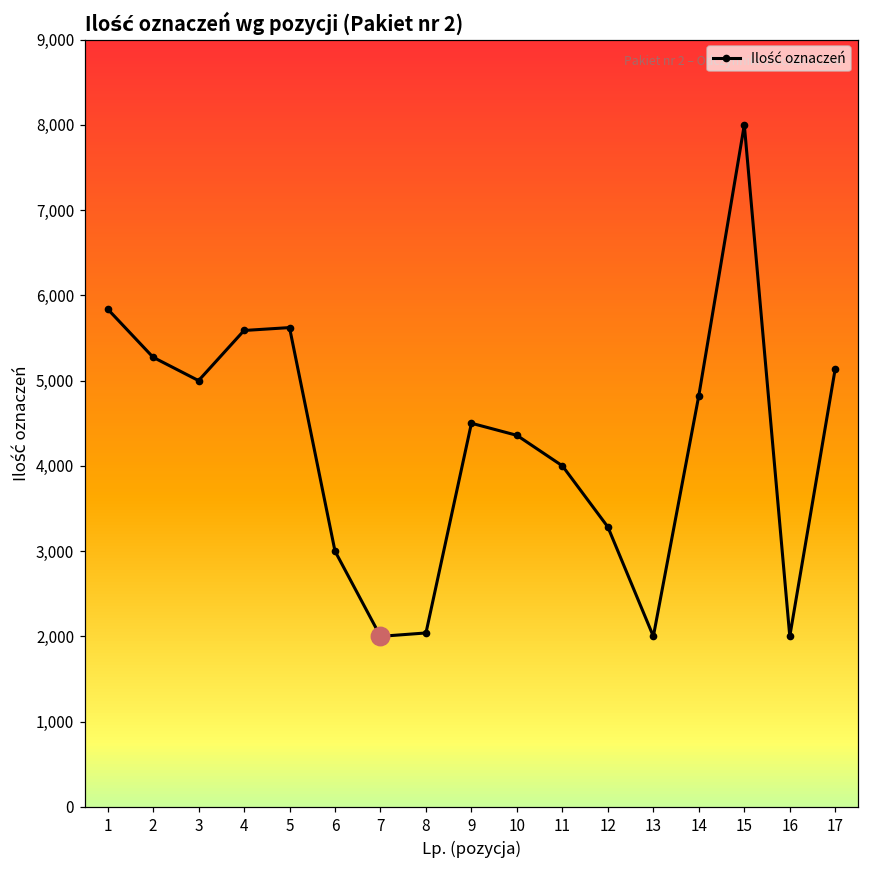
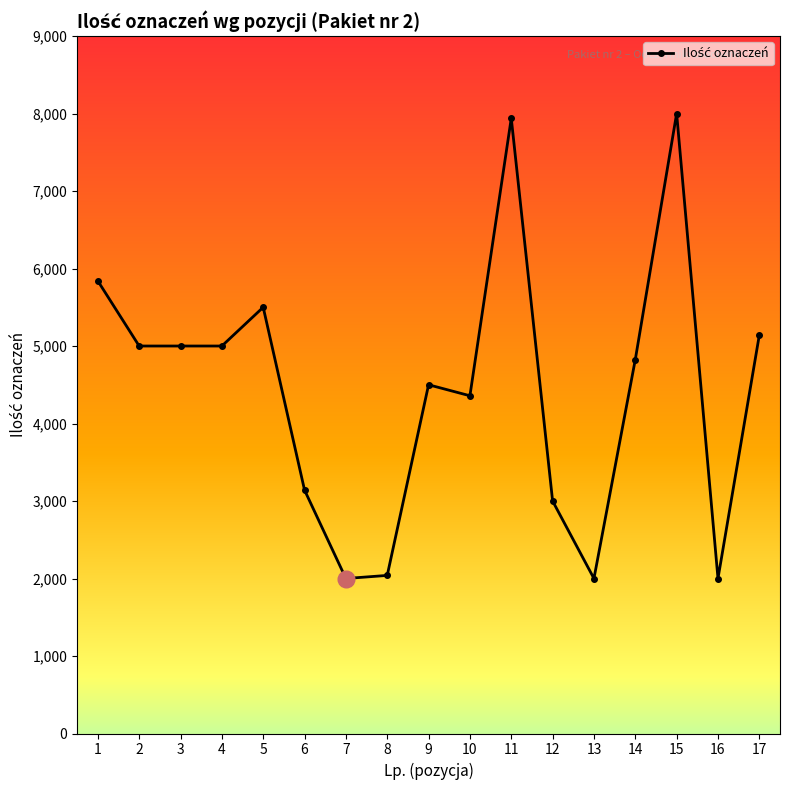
Ilość oznaczeń, 2: 5,300 -> 5,000
Ilość oznaczeń, 4: 5,600 -> 5,000
Ilość oznaczeń, 5: 5,600 -> 5,500
Ilość oznaczeń, 6: 3,000 -> 3,100
Ilość oznaczeń, 11: 4,000 -> 7,900
Ilość oznaczeń, 12: 3,300 -> 3,000
